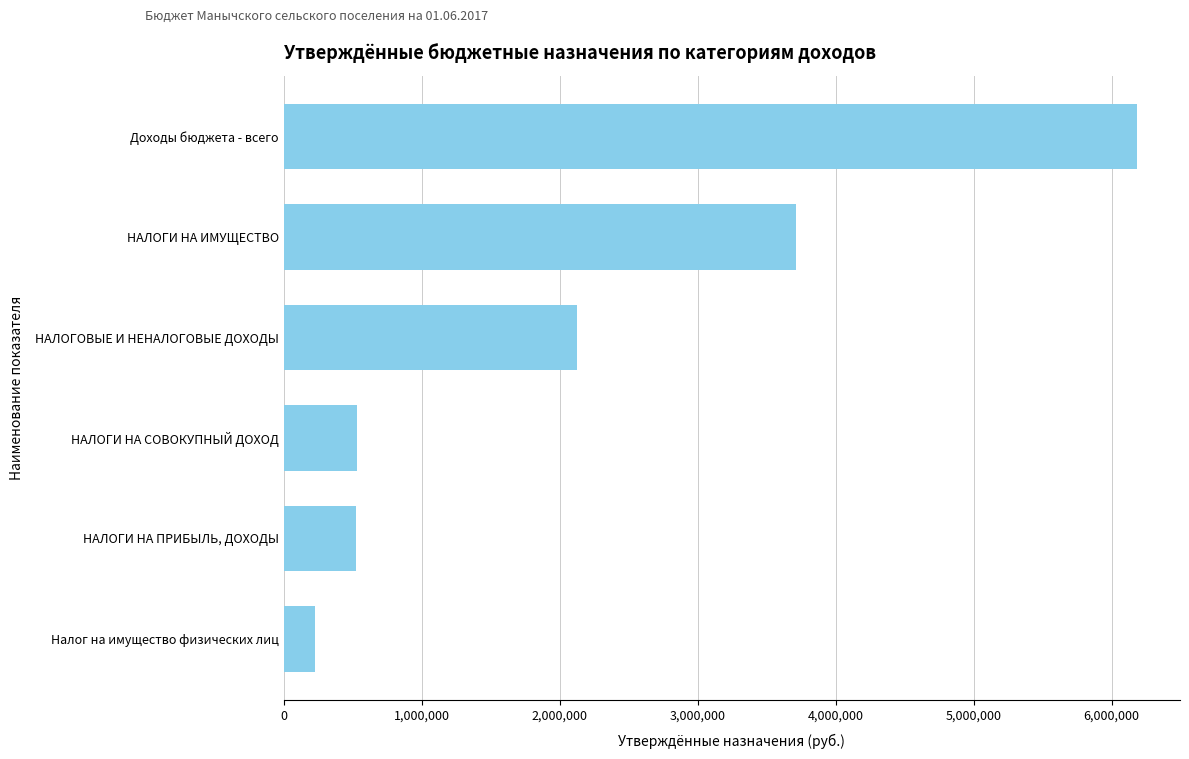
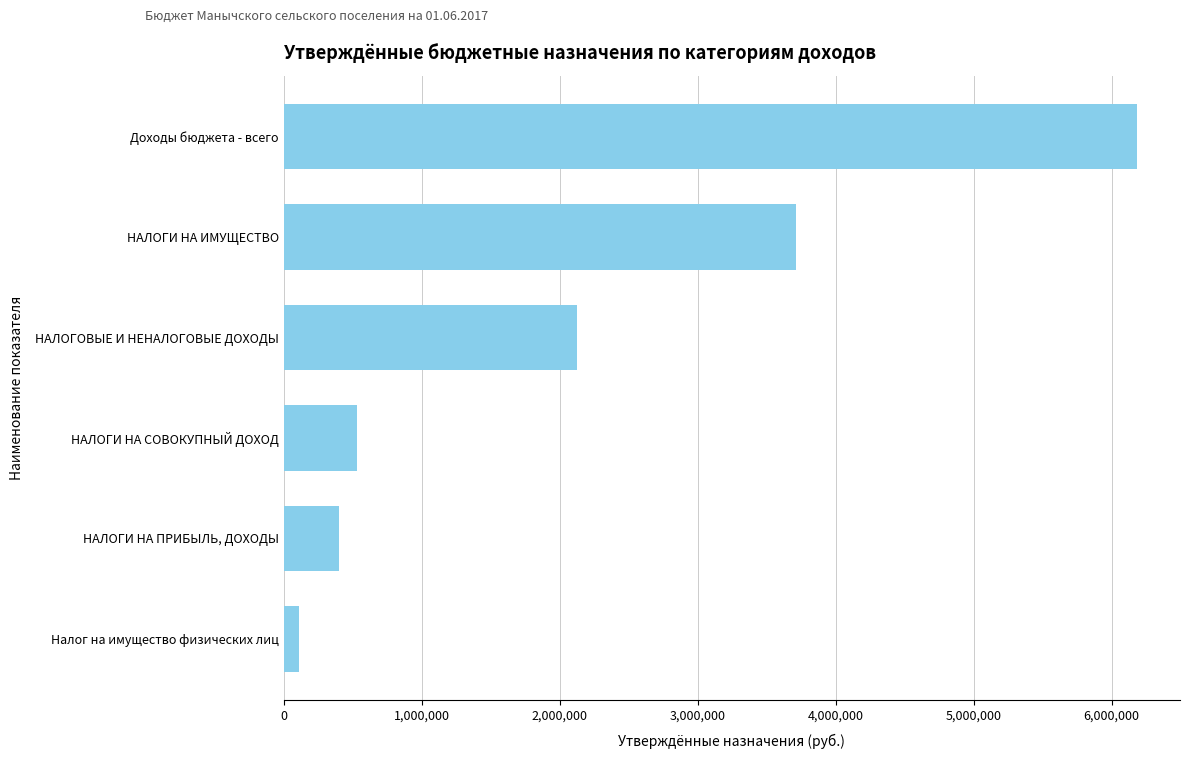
НАЛОГИ НА ПРИБЫЛЬ, ДОХОДЫ: 520,000 -> 400,000
Налог на имущество физических лиц: 230,000 -> 110,000
